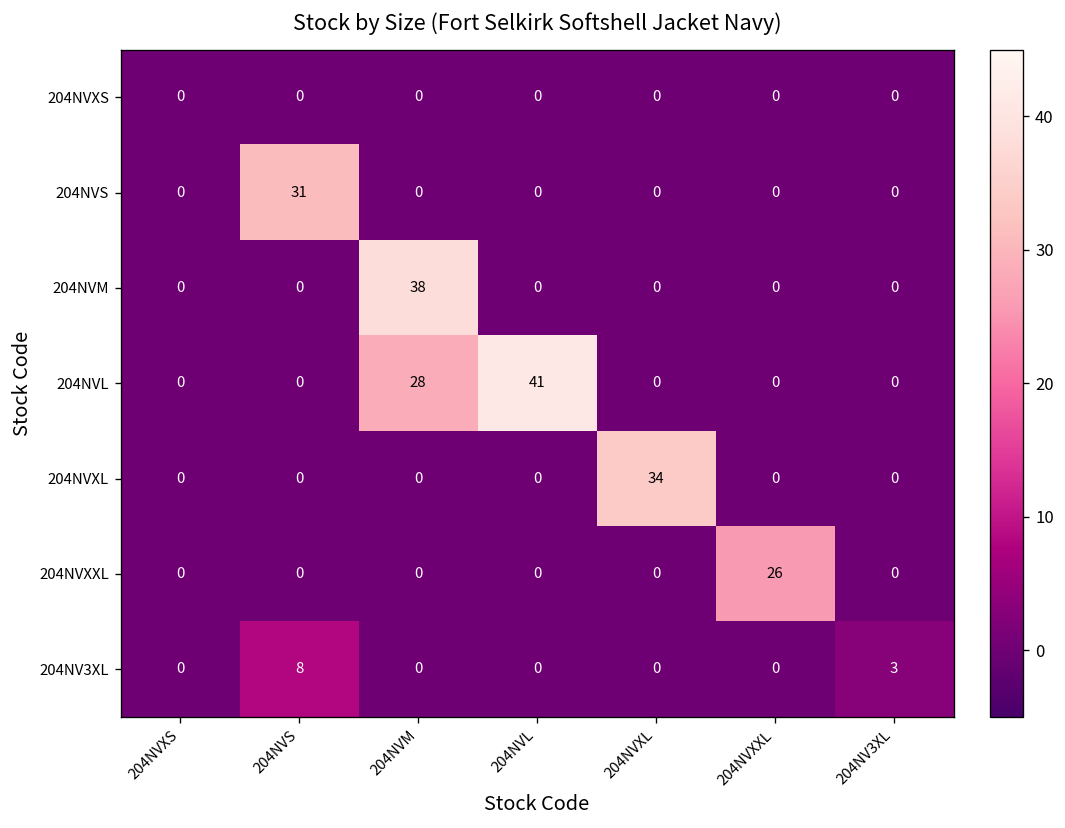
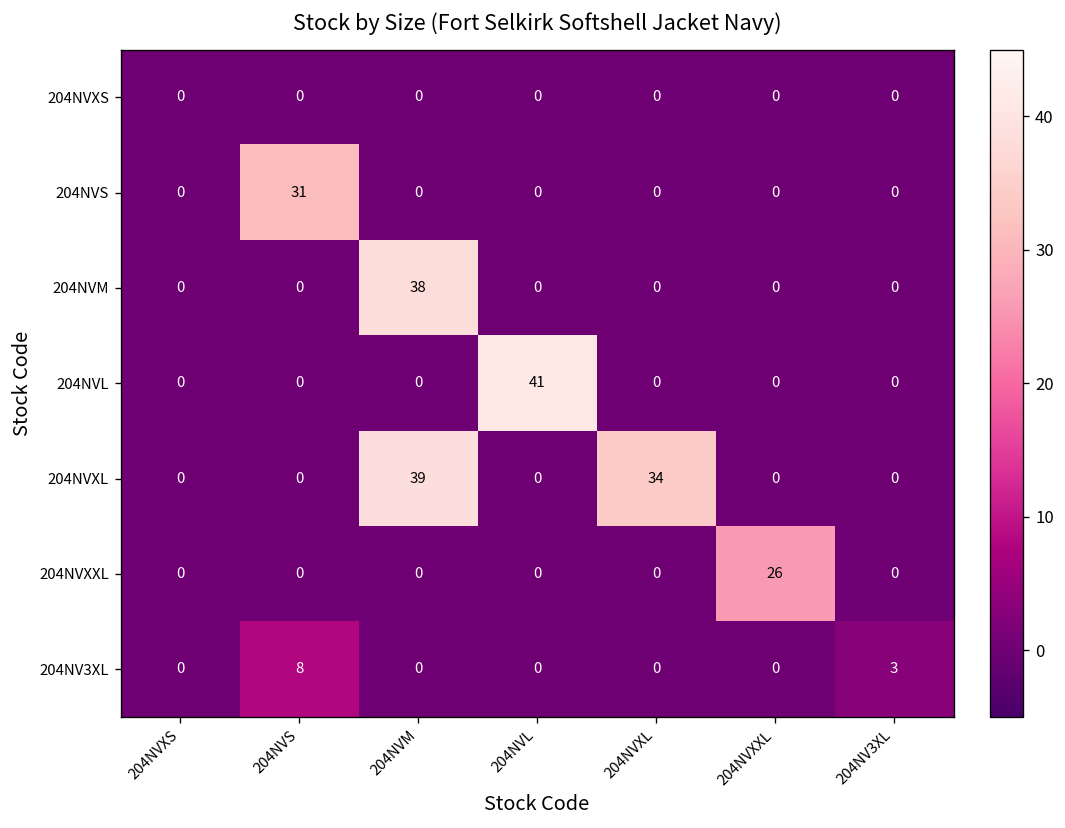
204NVL, 204NVM: 28 -> 0
204NVXL, 204NVM: 0 -> 39
